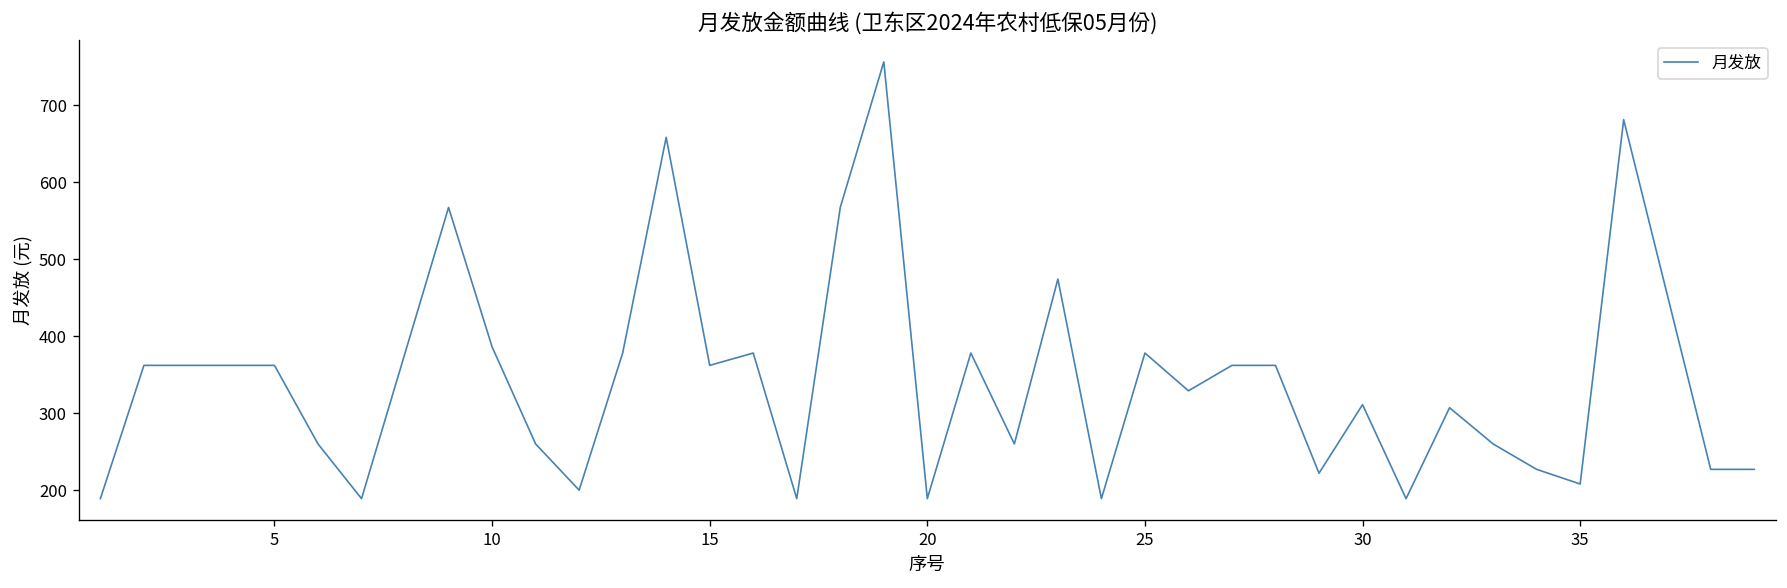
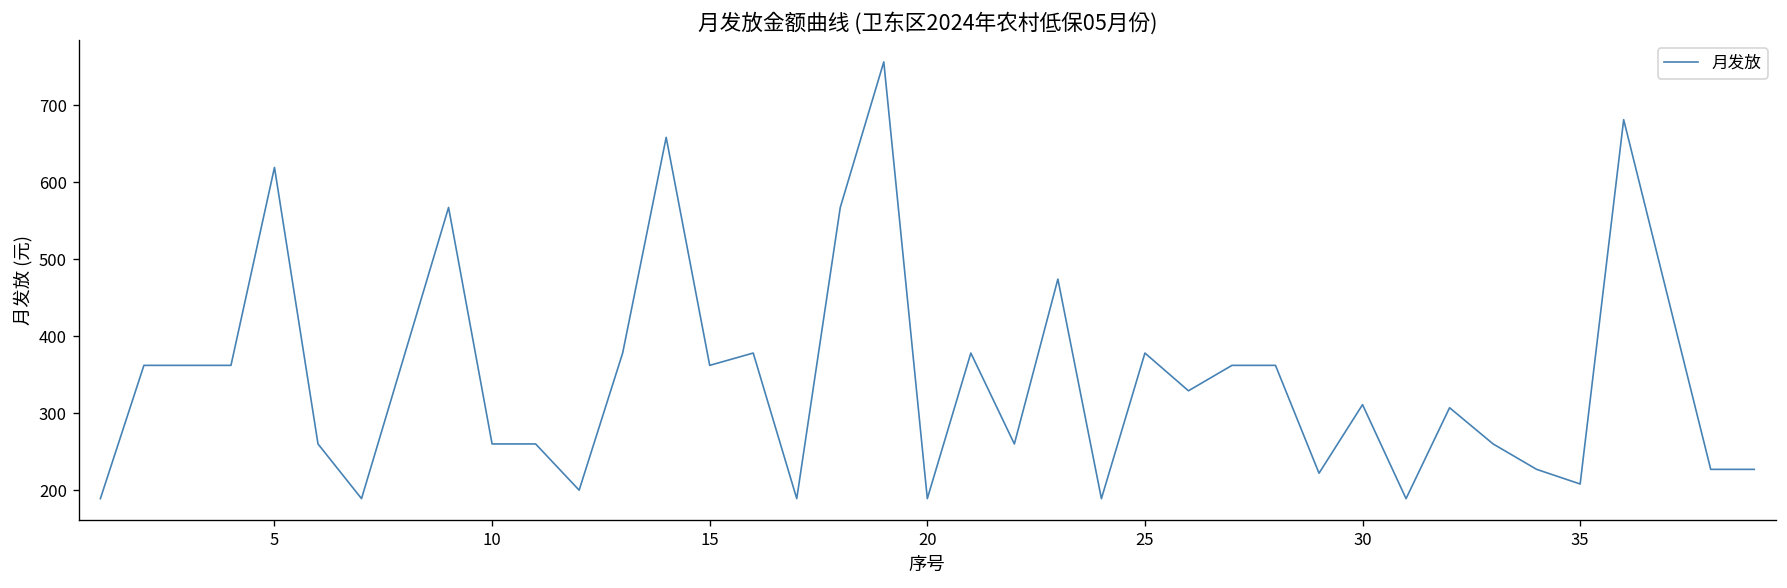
5: 360 -> 620
10: 390 -> 260
